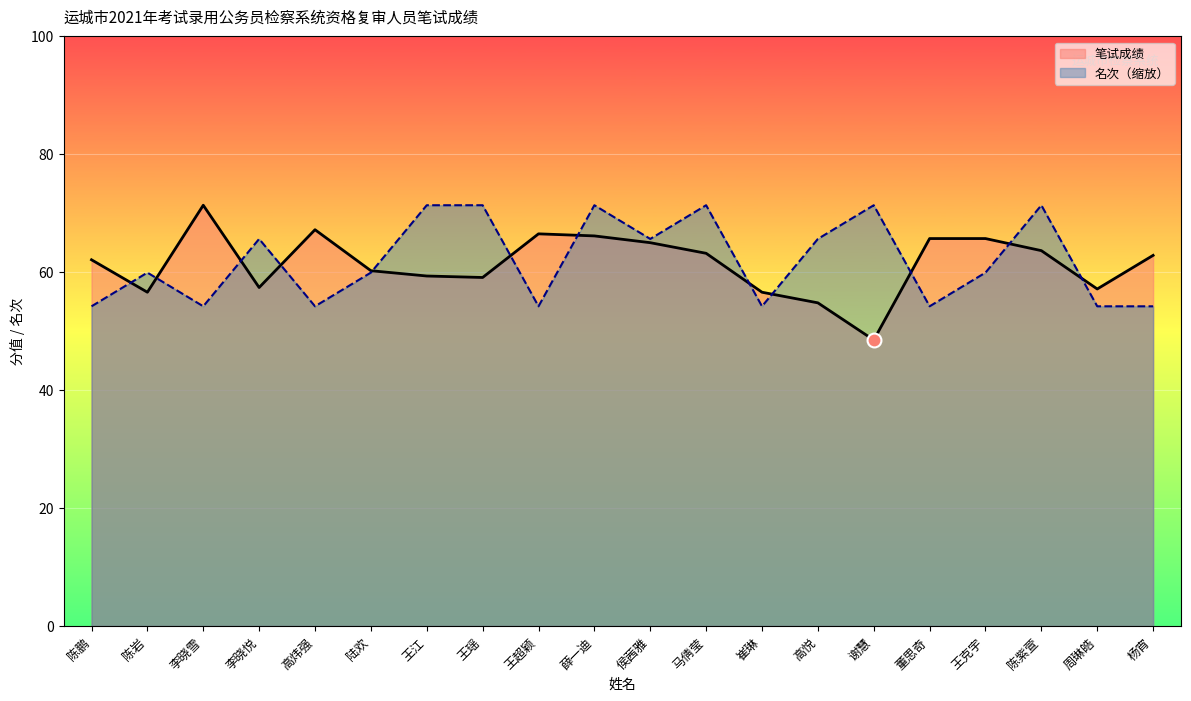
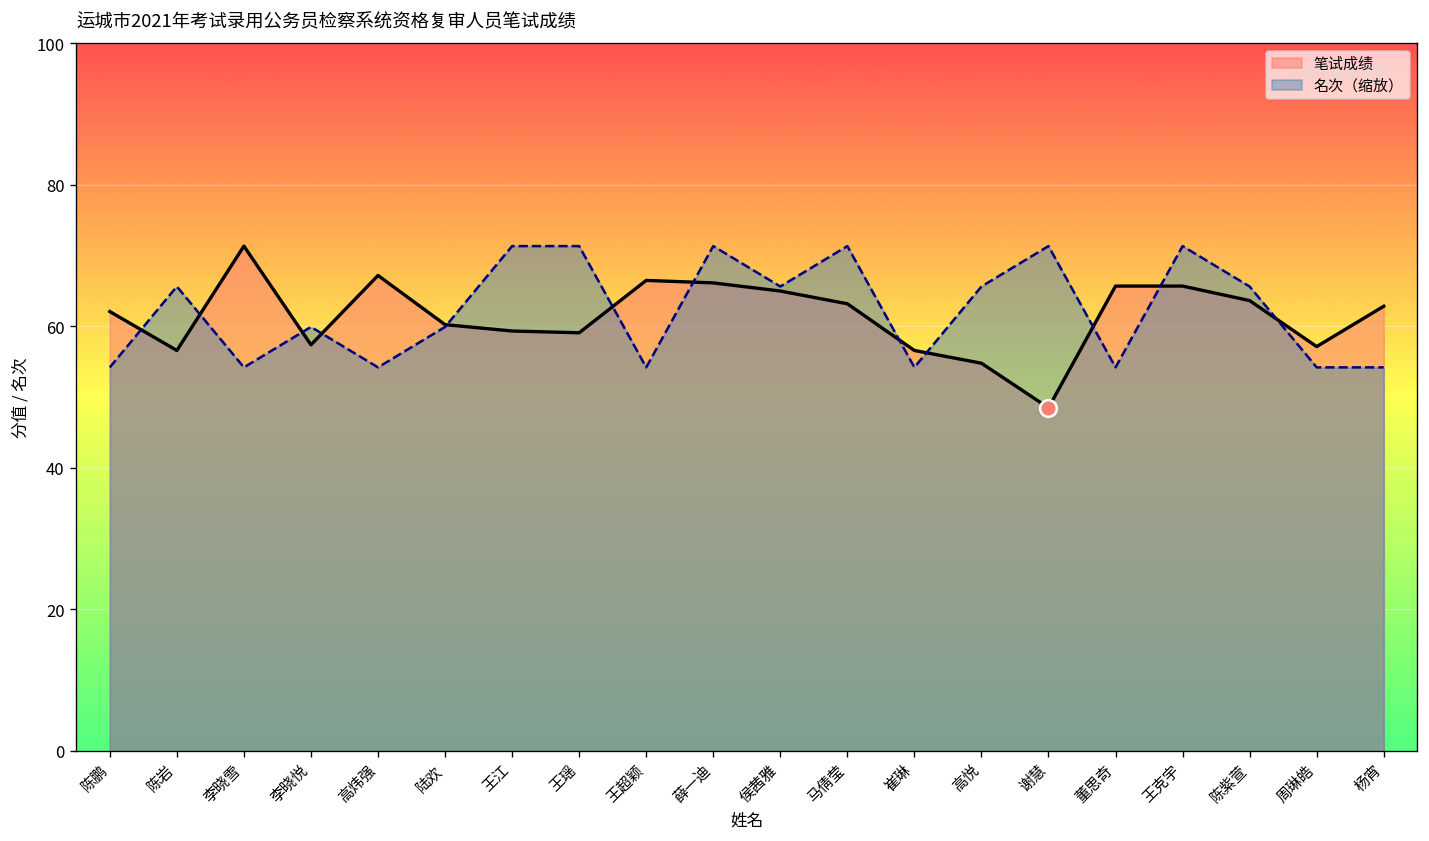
名次（缩放）, 陈岩: 60 -> 66
名次（缩放）, 李晓悦: 66 -> 60
名次（缩放）, 王克宇: 60 -> 71
名次（缩放）, 陈紫萱: 71 -> 66
